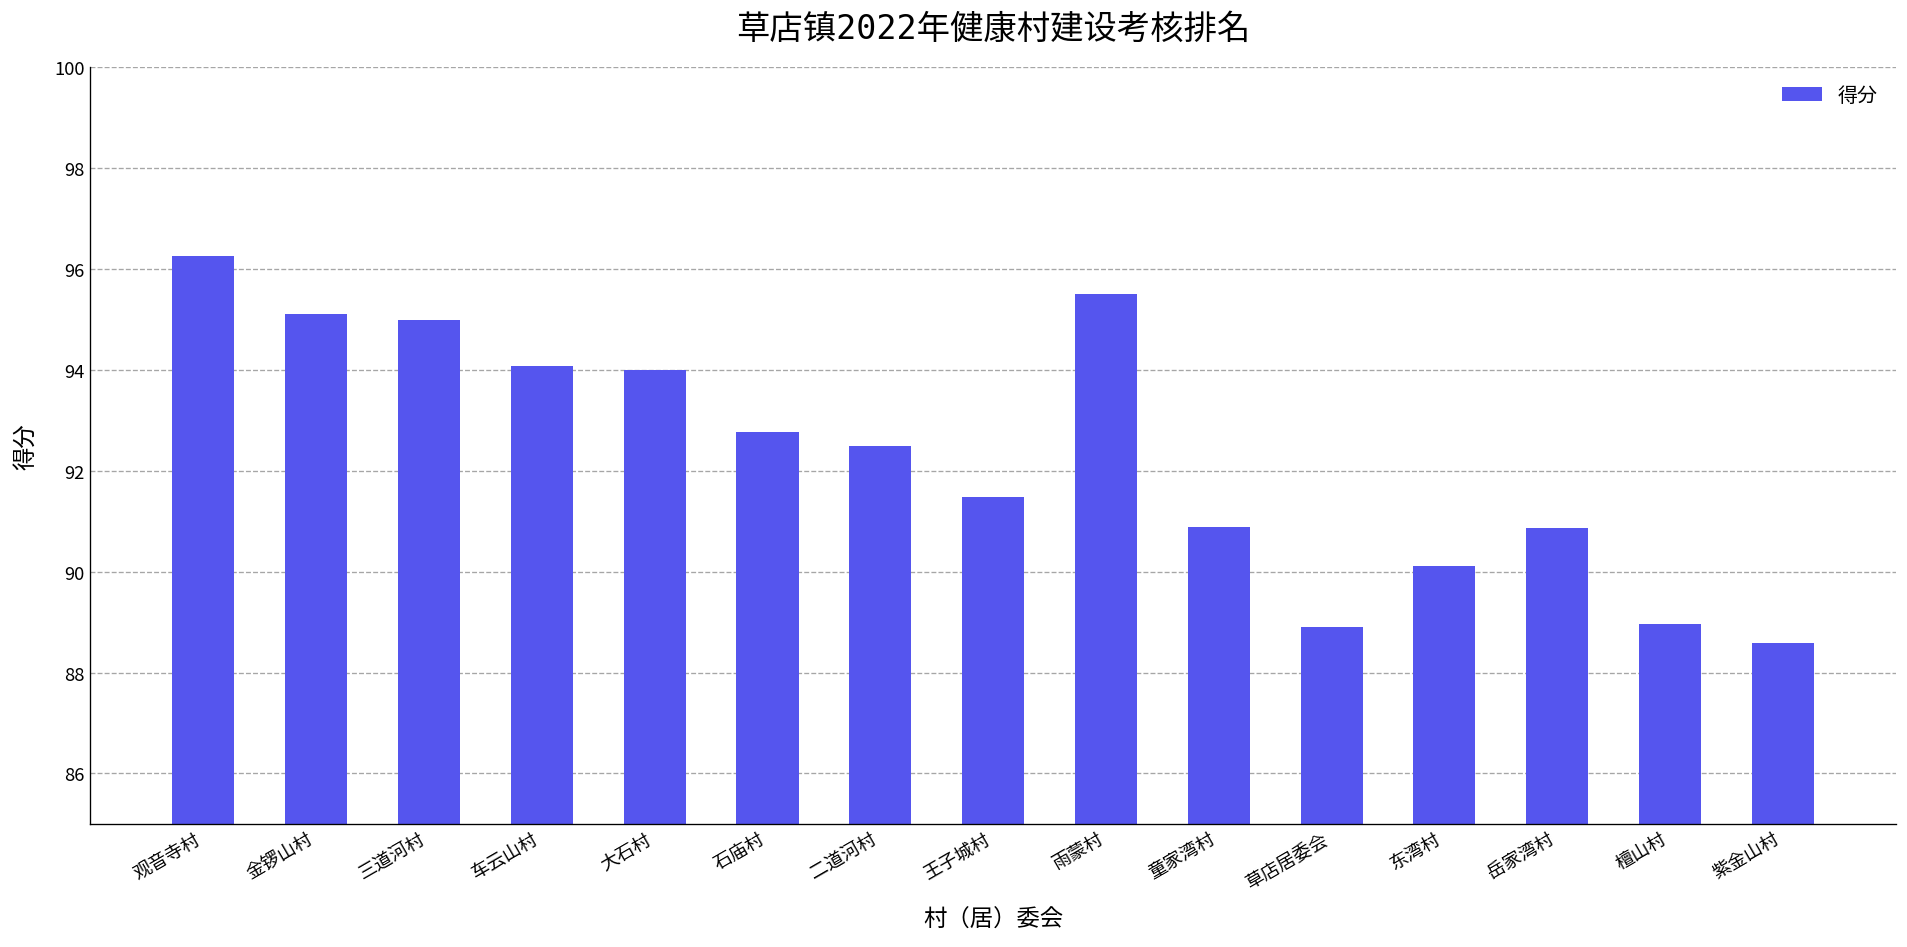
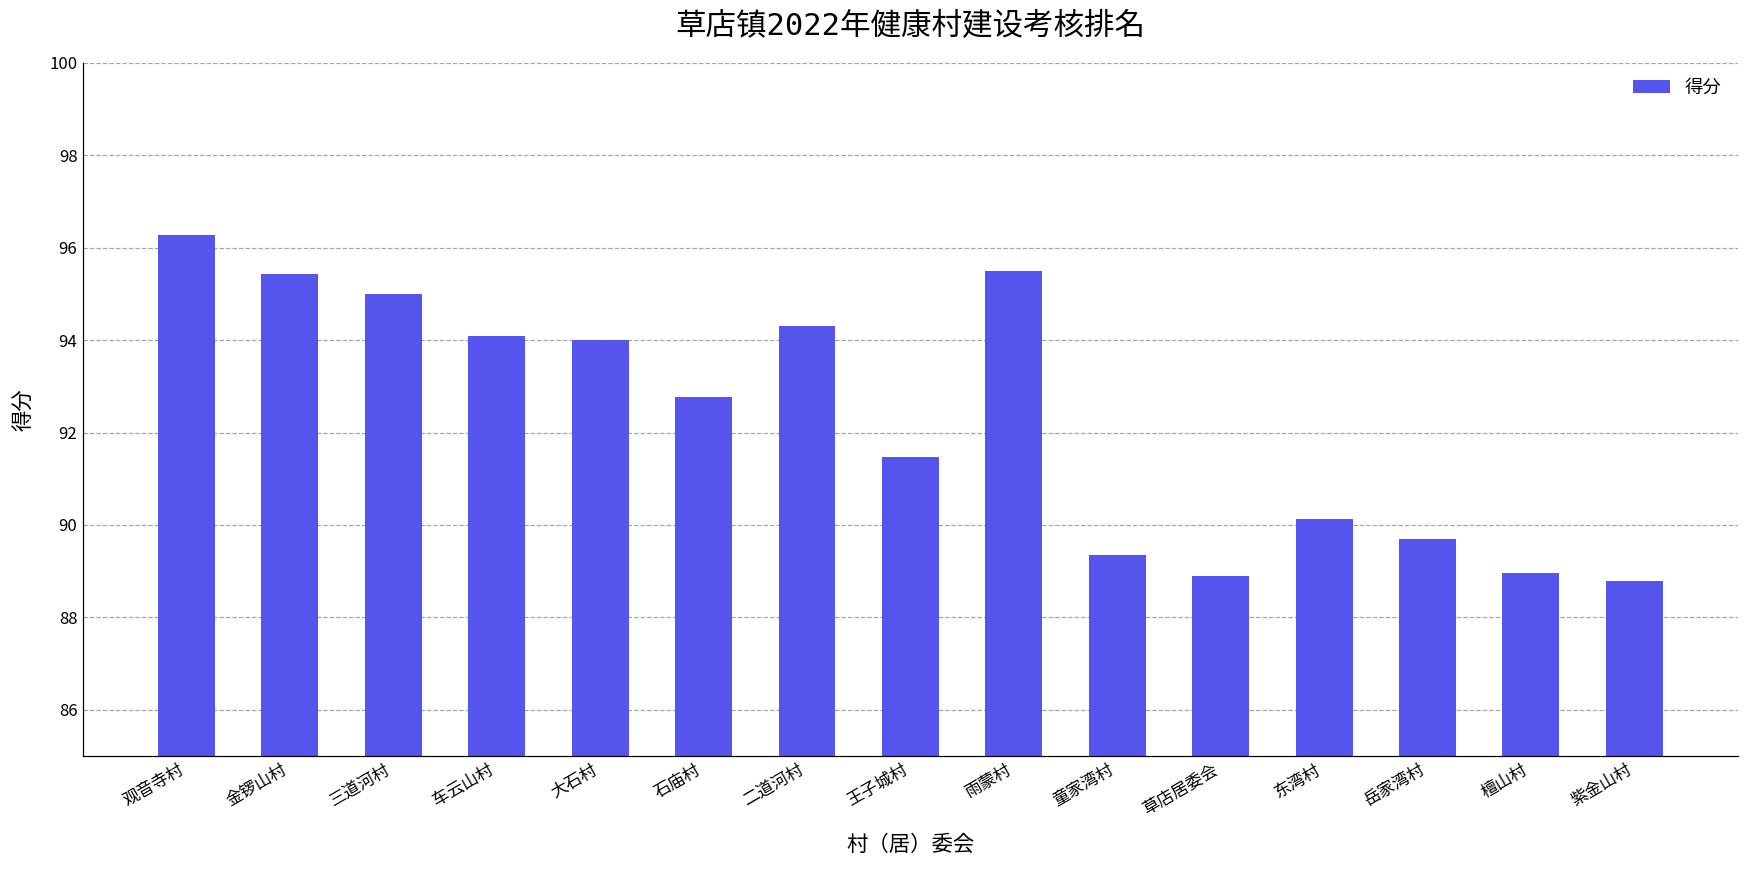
金锣山村: 95.1 -> 95.4
二道河村: 92.5 -> 94.3
童家湾村: 90.9 -> 89.4
岳家湾村: 90.9 -> 89.7
紫金山村: 88.6 -> 88.8
